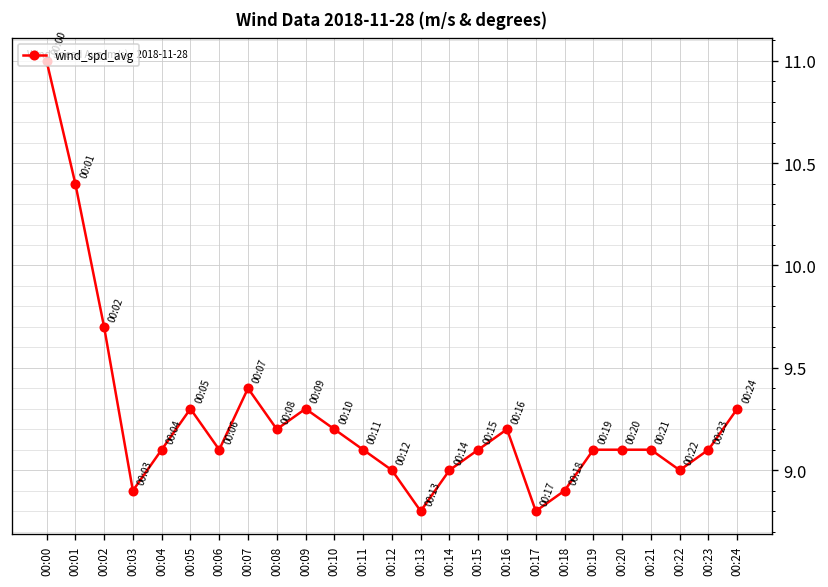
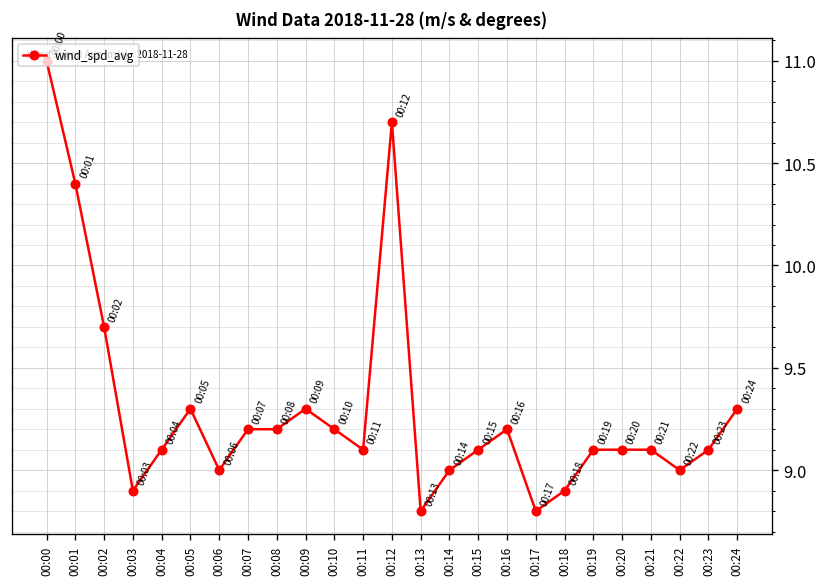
00:06: 9.1 -> 9.0
00:07: 9.4 -> 9.2
00:12: 9.0 -> 10.7
